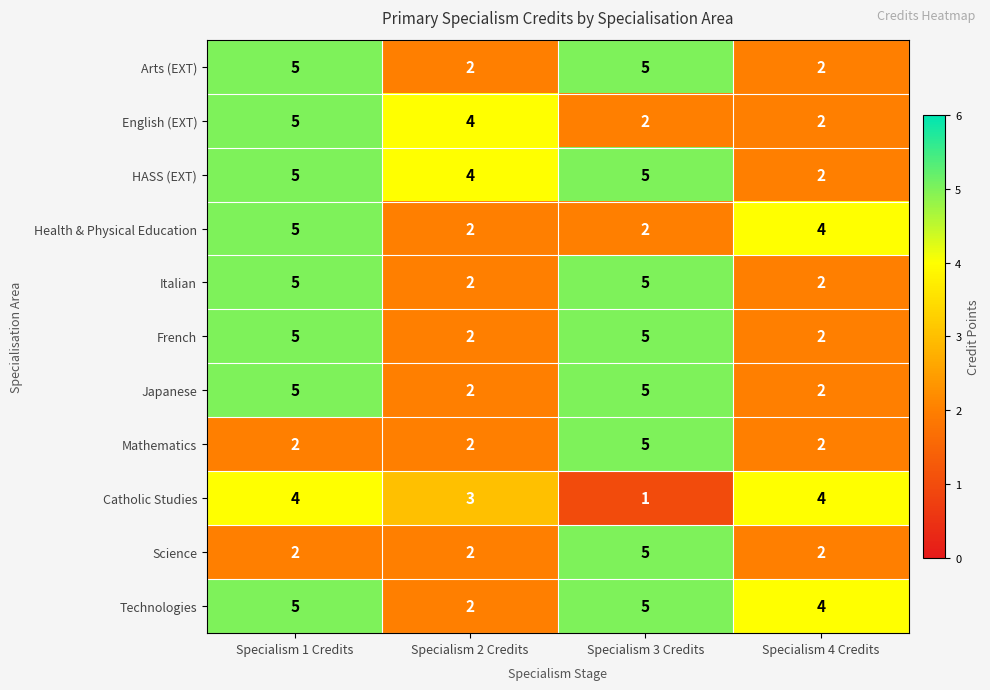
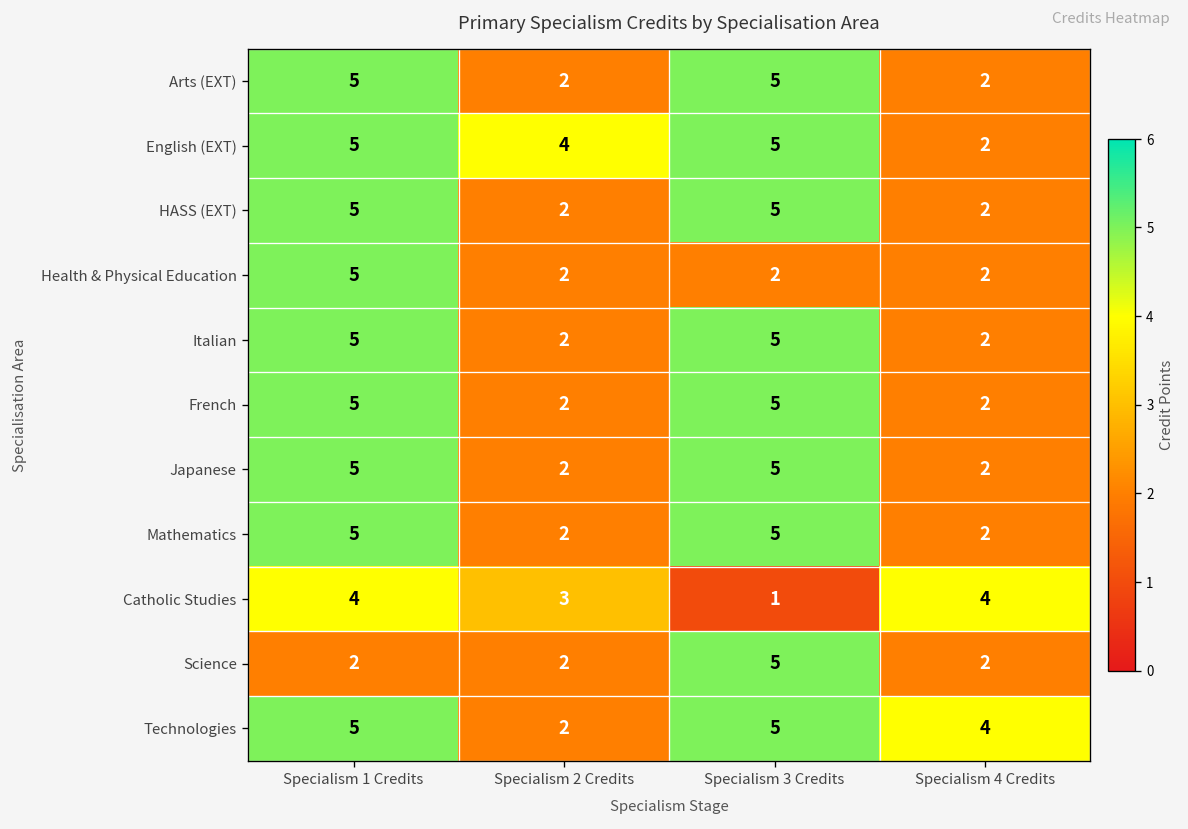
English (EXT), Specialism 3 Credits: 2 -> 5
HASS (EXT), Specialism 2 Credits: 4 -> 2
Health & Physical Education, Specialism 4 Credits: 4 -> 2
Mathematics, Specialism 1 Credits: 2 -> 5
